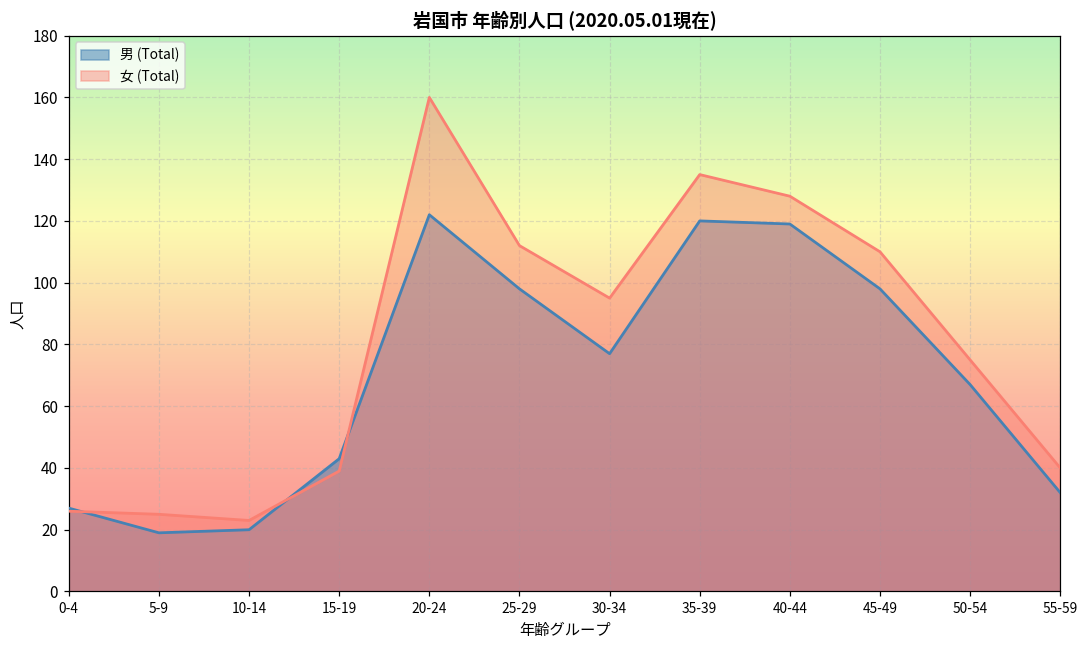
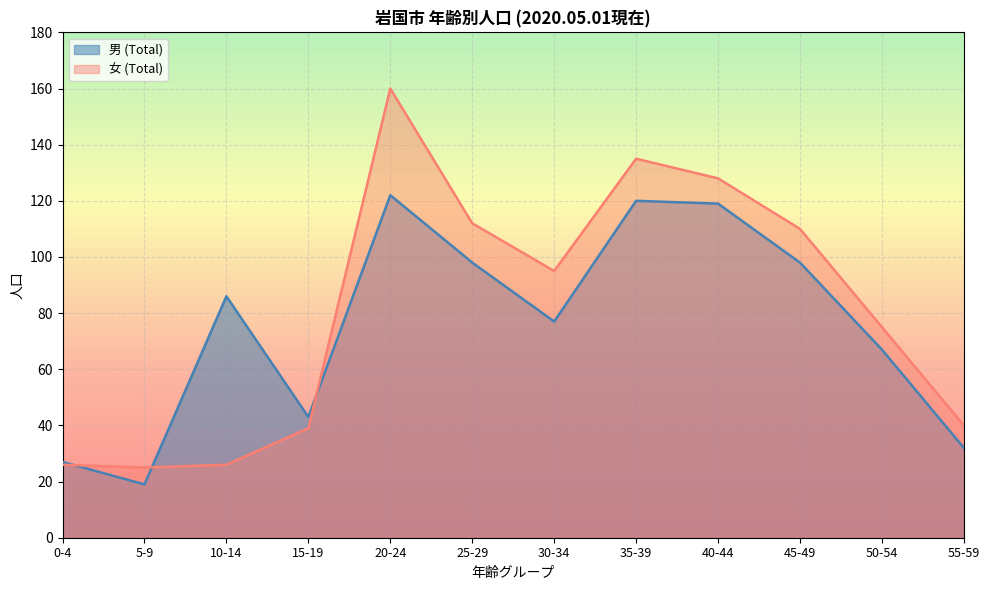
男 (Total), 10-14: 20 -> 86
女 (Total), 10-14: 23 -> 26
